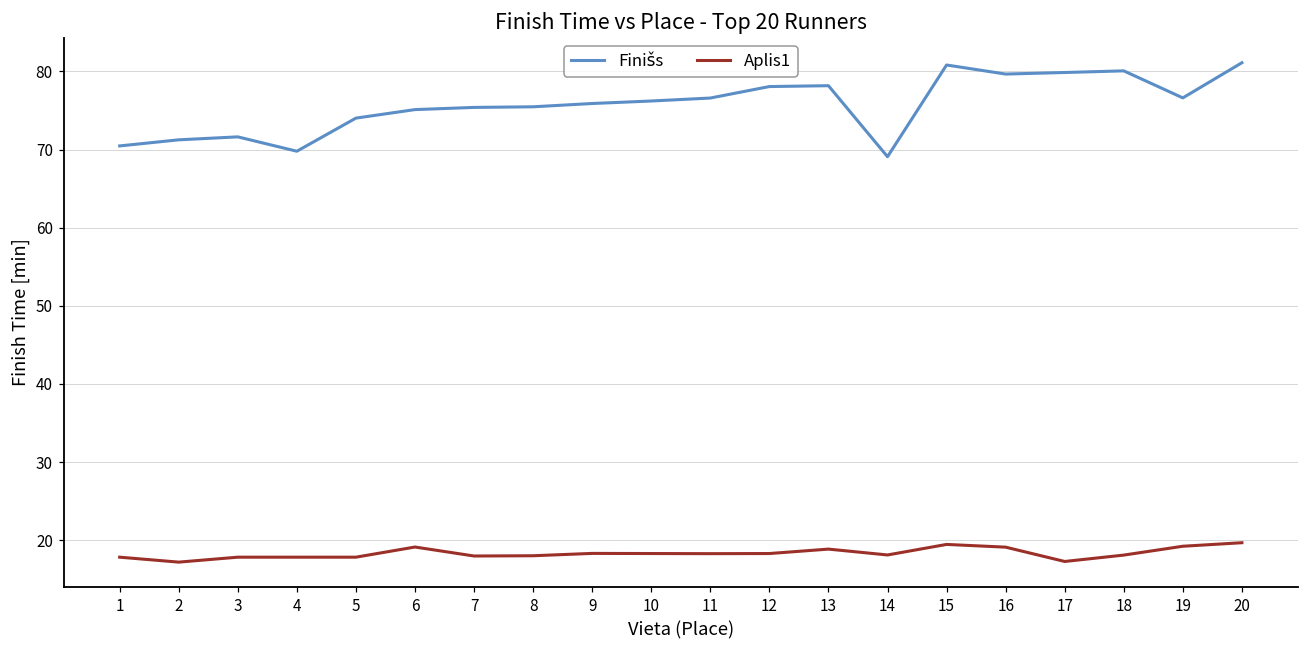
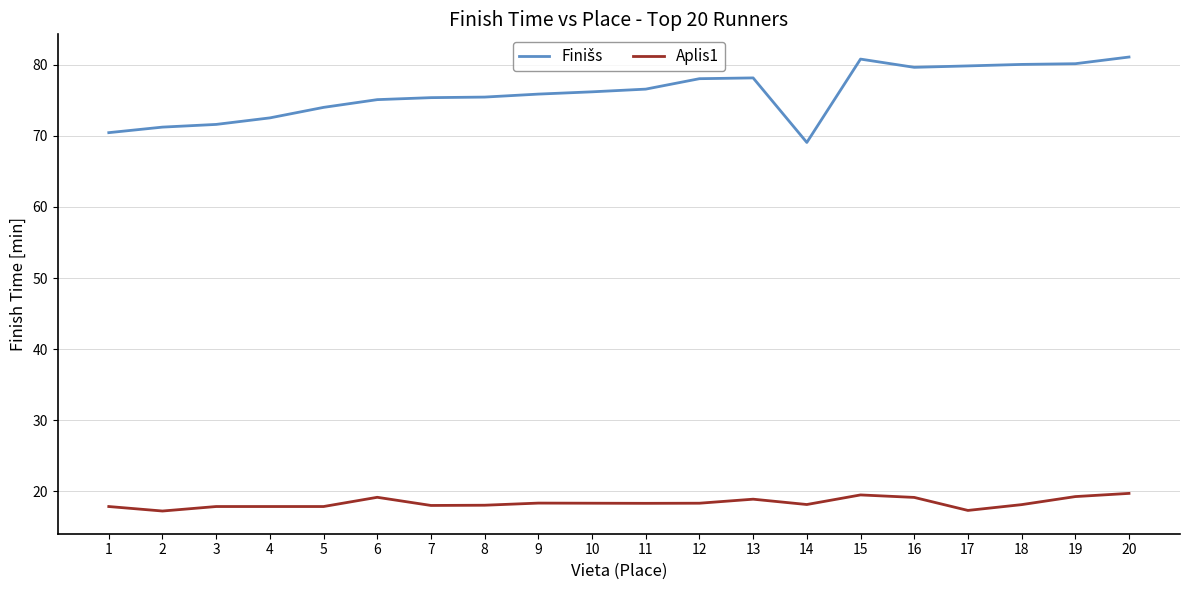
Finišs, 4: 70 -> 73
Finišs, 19: 77 -> 80
